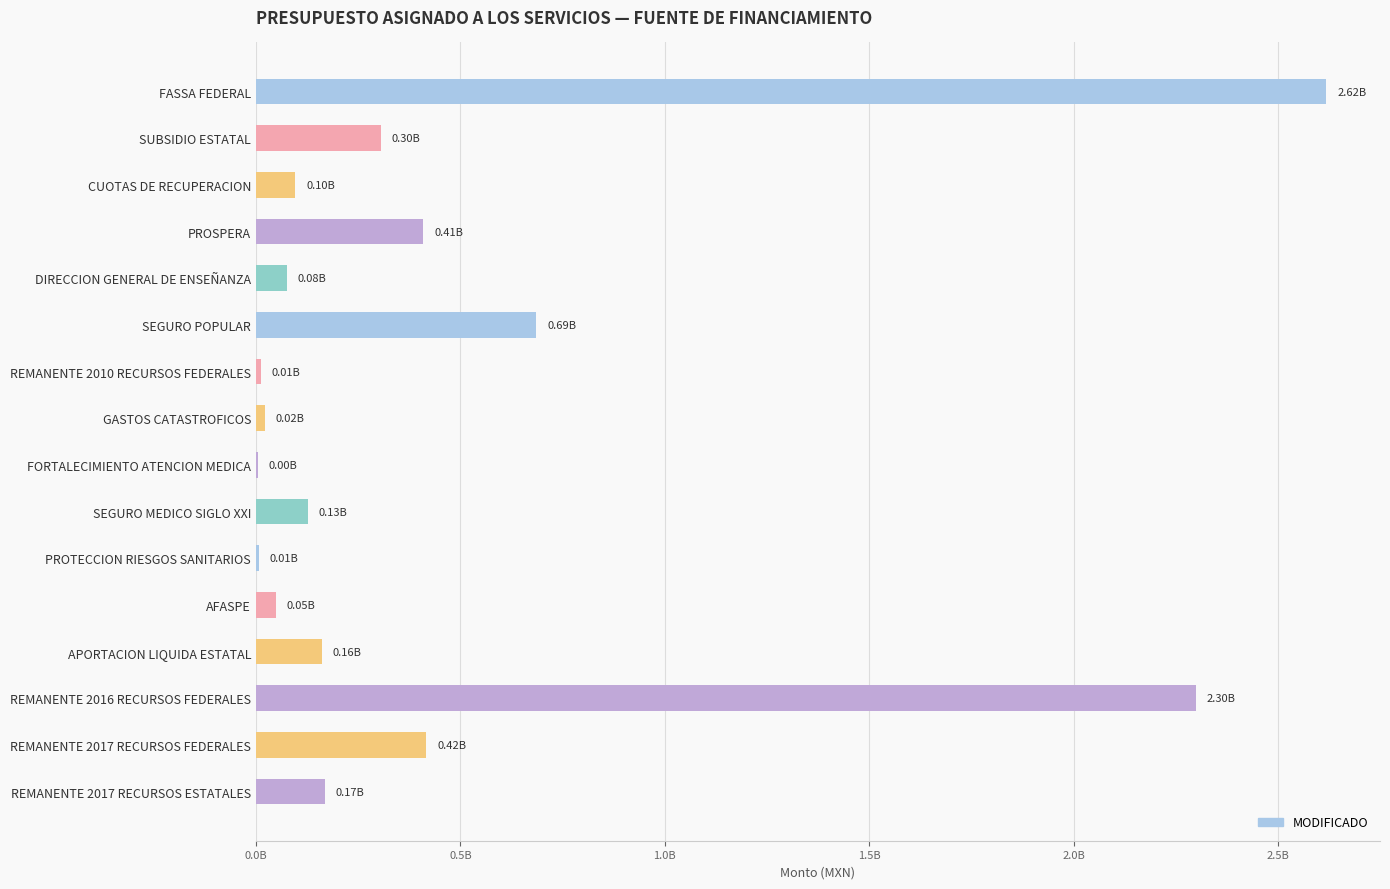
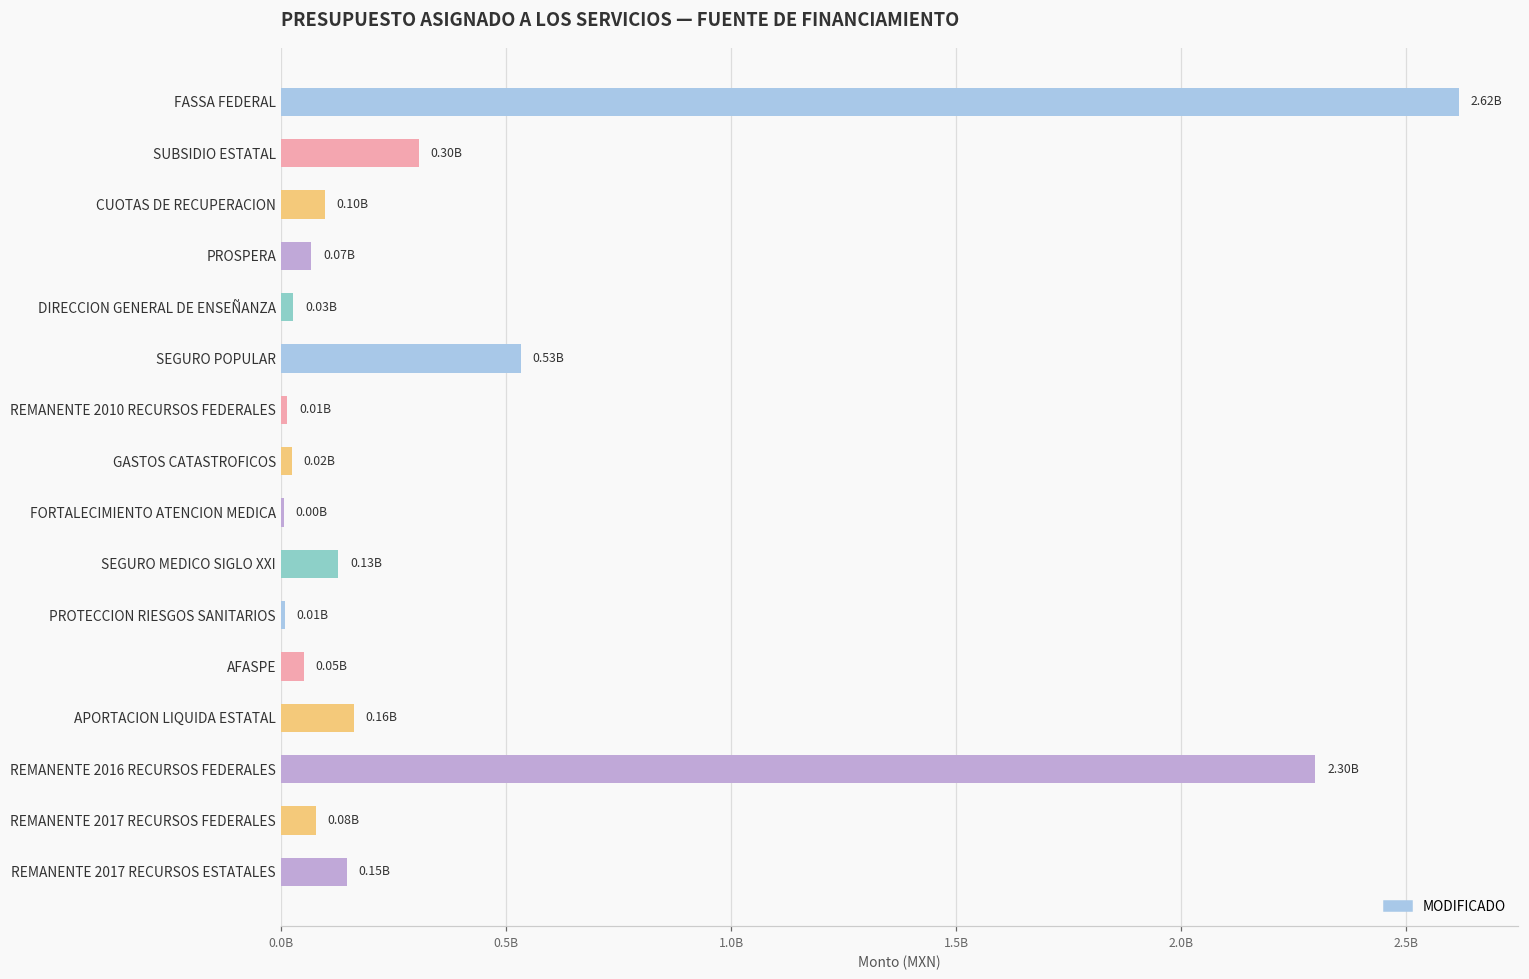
PROSPERA: 0.41B -> 0.07B
DIRECCION GENERAL DE ENSEÑANZA: 0.08B -> 0.03B
SEGURO POPULAR: 0.69B -> 0.53B
REMANENTE 2017 RECURSOS FEDERALES: 0.42B -> 0.08B
REMANENTE 2017 RECURSOS ESTATALES: 0.17B -> 0.15B
